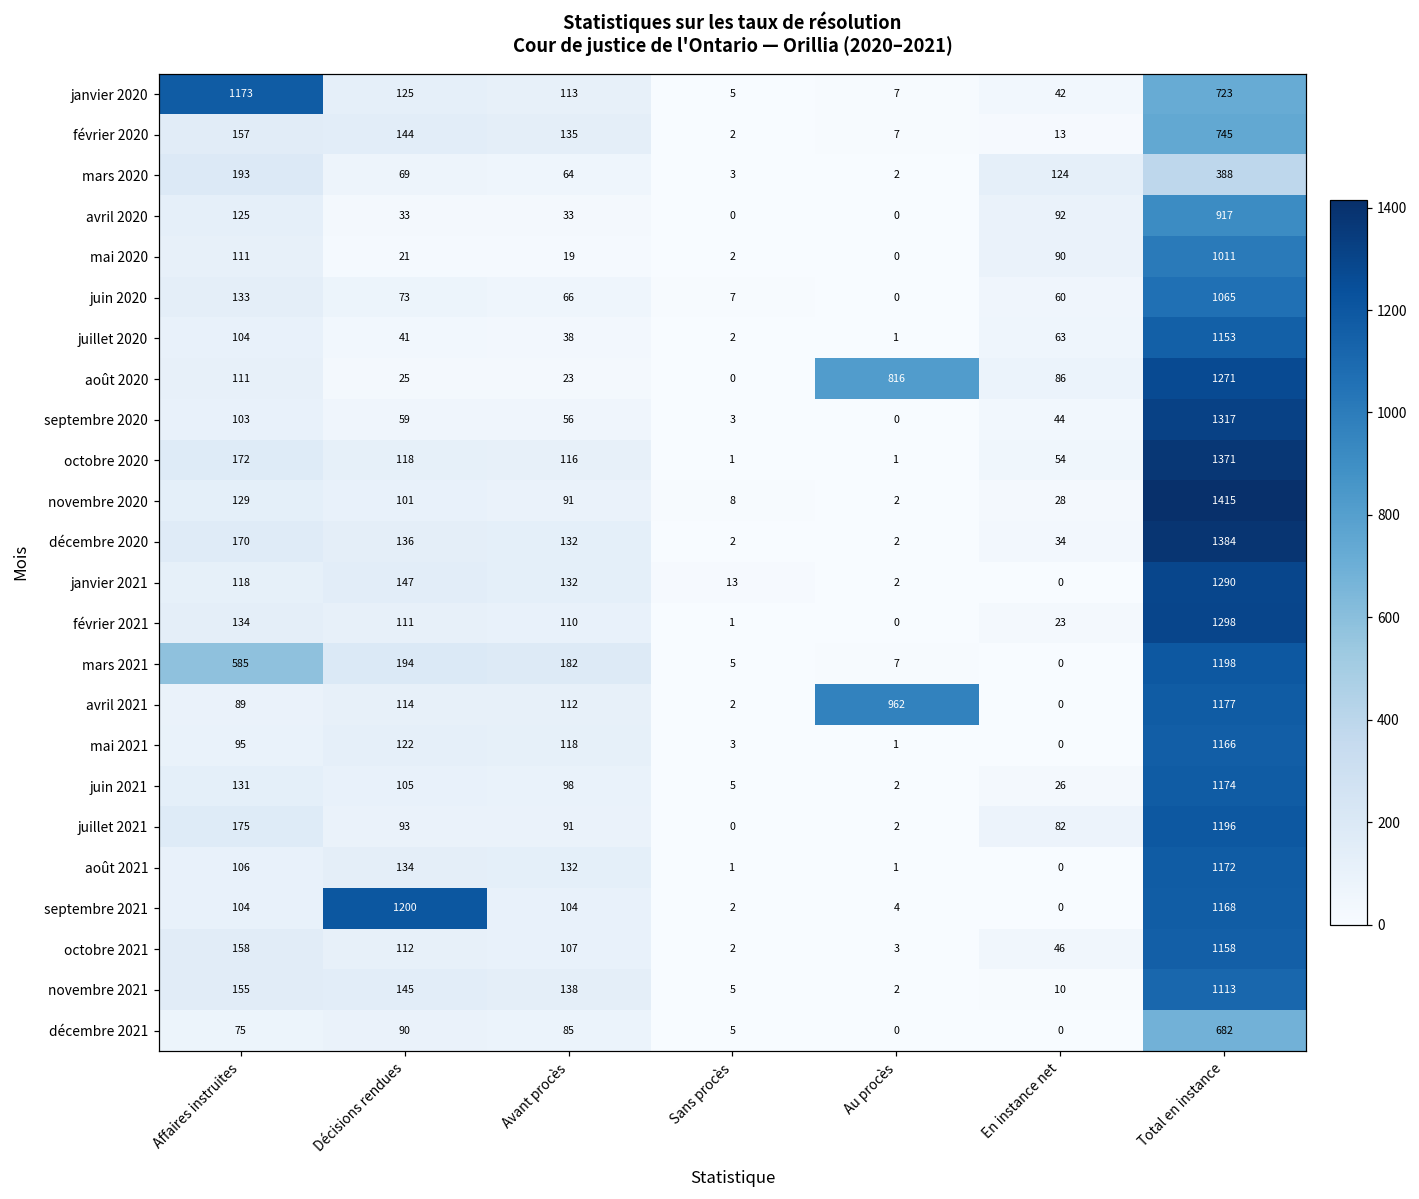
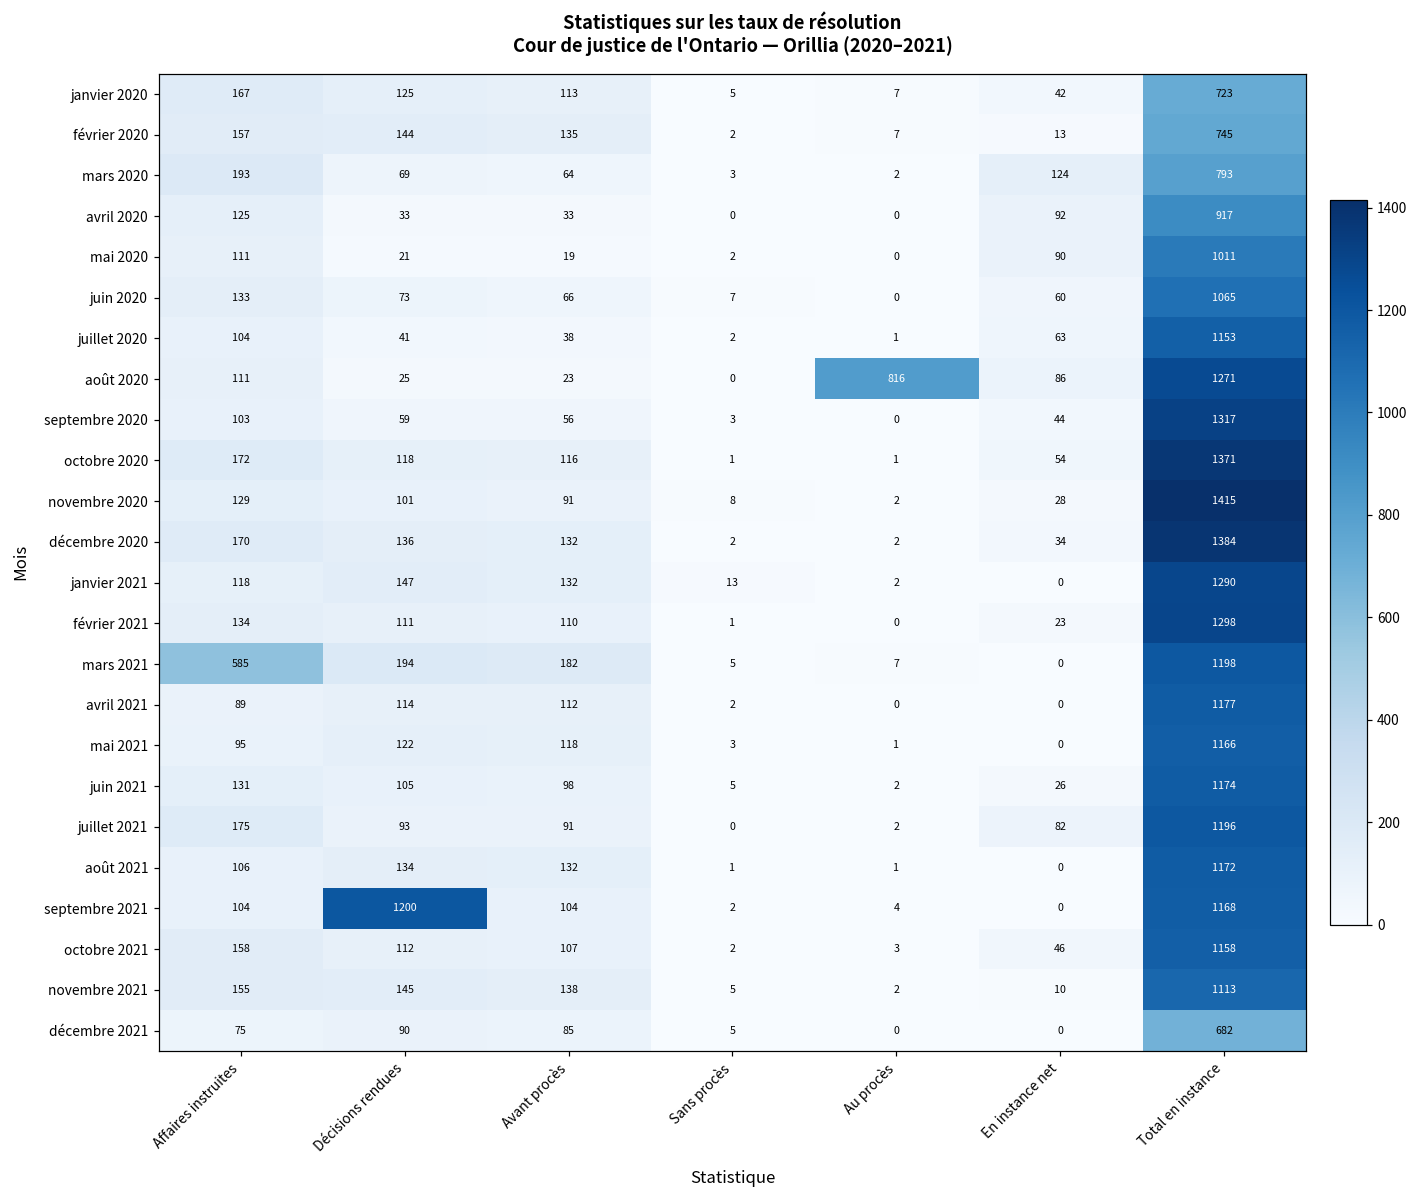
janvier 2020, Affaires instruites: 1173 -> 167
mars 2020, Total en instance: 388 -> 793
avril 2021, Au procès: 962 -> 0
